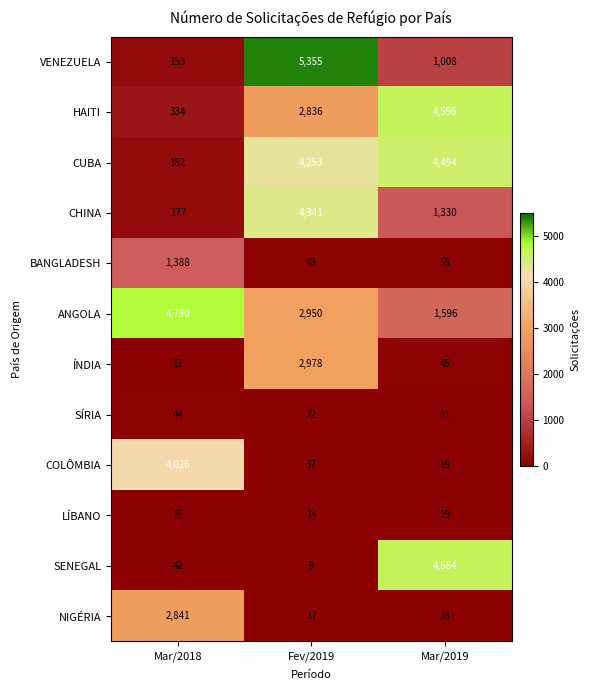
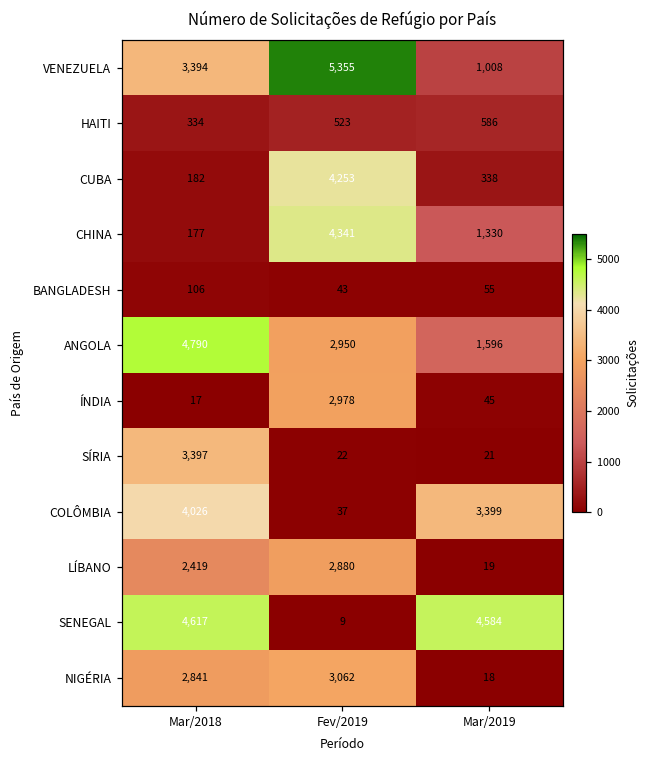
VENEZUELA, Mar/2018: 153 -> 3,394
HAITI, Fev/2019: 2,836 -> 523
HAITI, Mar/2019: 4,596 -> 586
CUBA, Mar/2019: 4,494 -> 338
BANGLADESH, Mar/2018: 1,388 -> 106
SÍRIA, Mar/2018: 44 -> 3,397
COLÔMBIA, Mar/2019: 19 -> 3,399
LÍBANO, Mar/2018: 15 -> 2,419
LÍBANO, Fev/2019: 14 -> 2,880
SENEGAL, Mar/2018: 42 -> 4,617
NIGÉRIA, Fev/2019: 17 -> 3,062
